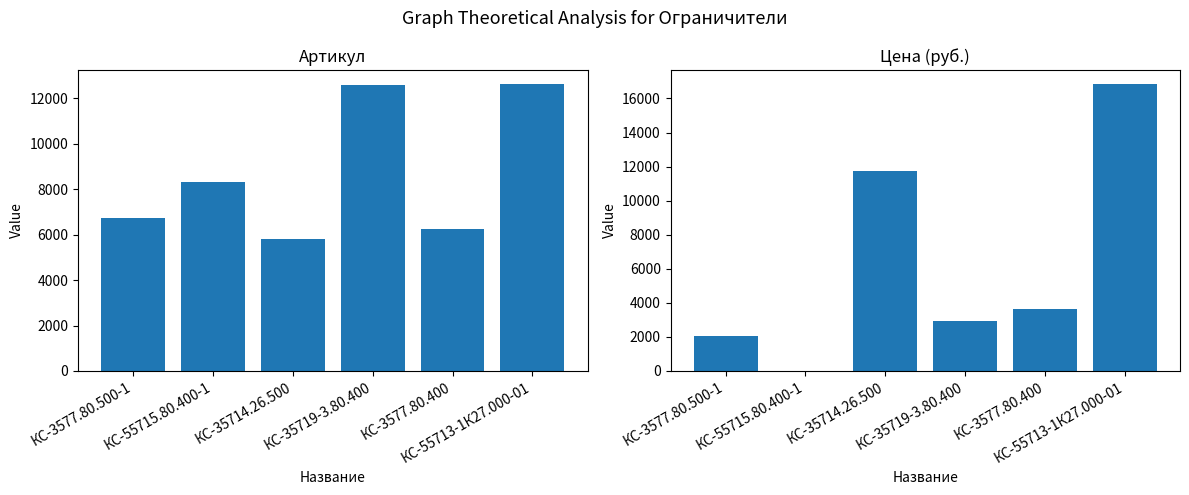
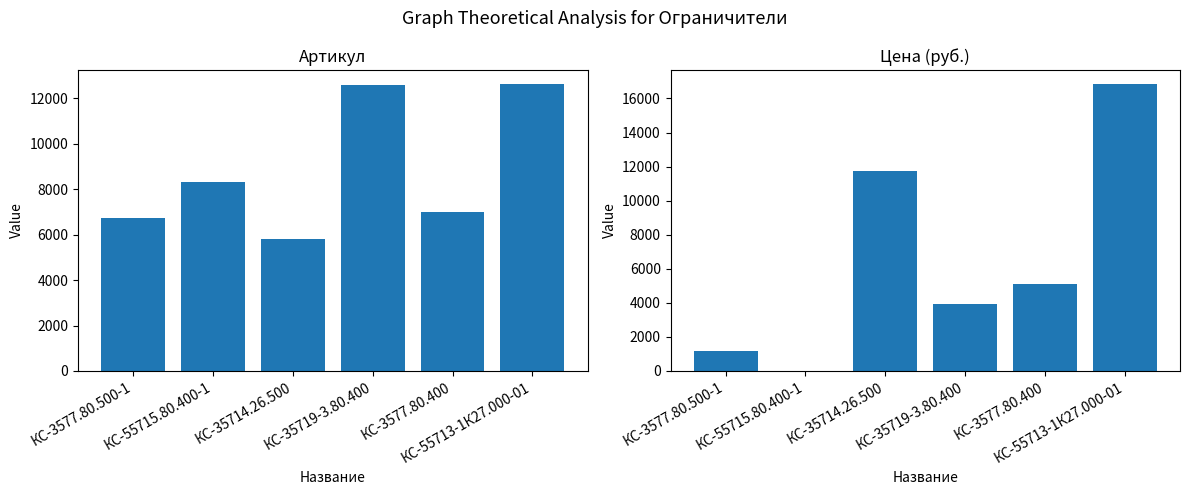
Артикул, КС-3577.80.400: 6200 -> 7000
Цена (руб.), КС-3577.80.500-1: 2100 -> 1200
Цена (руб.), КС-35719-3.80.400: 2900 -> 3900
Цена (руб.), КС-3577.80.400: 3700 -> 5100
